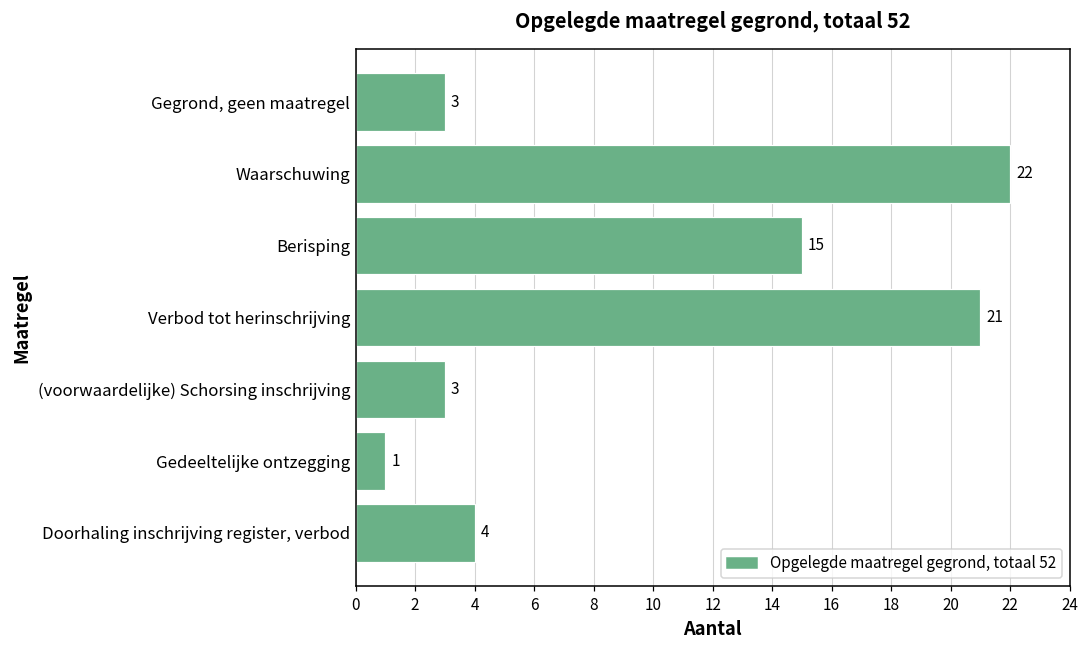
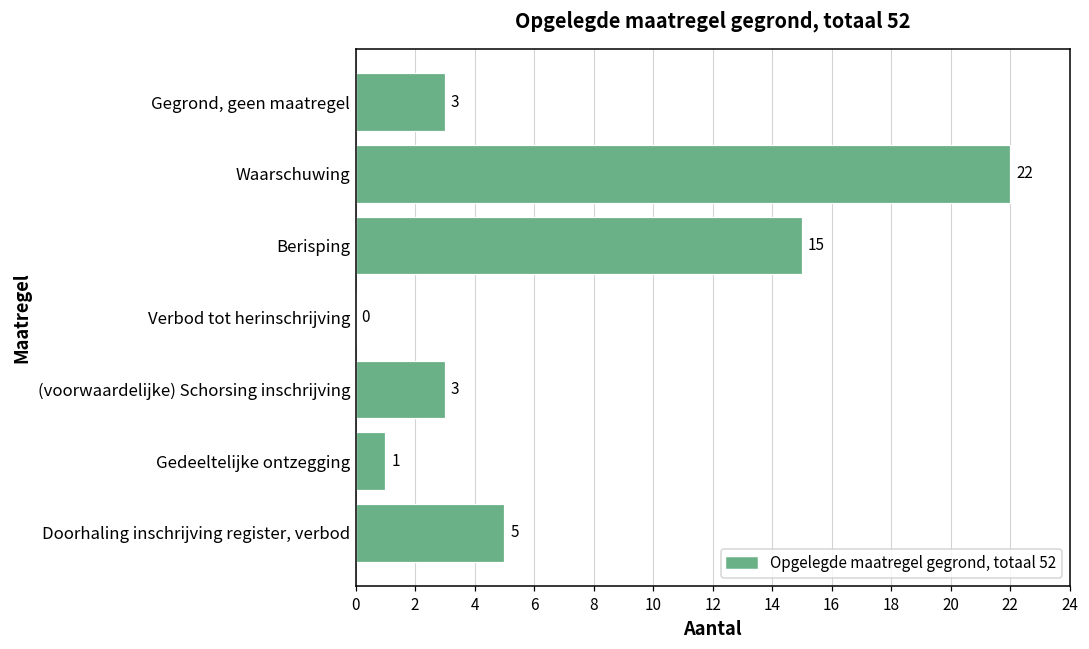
Verbod tot herinschrijving: 21 -> 0
Doorhaling inschrijving register, verbod: 4 -> 5
